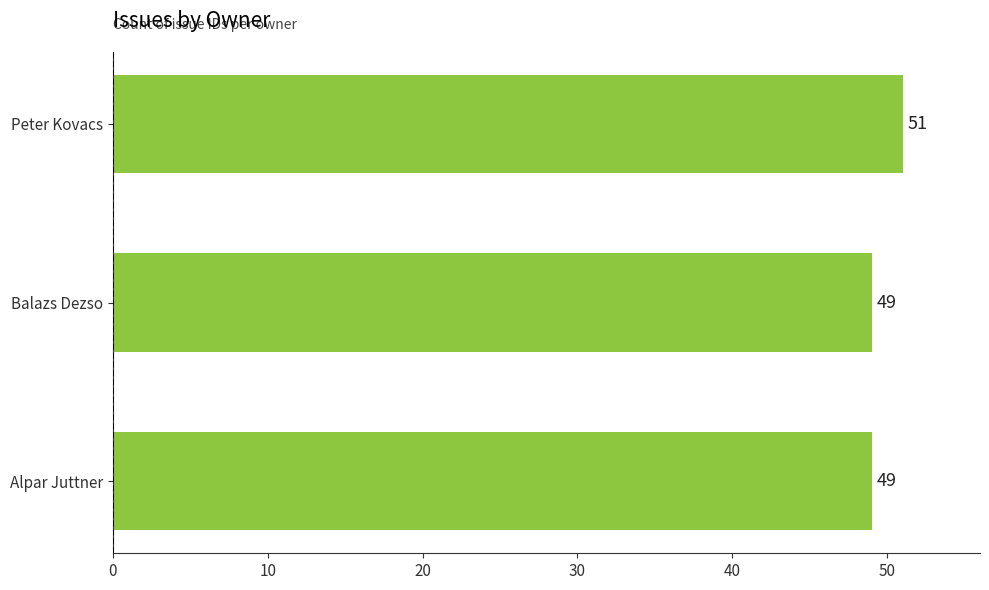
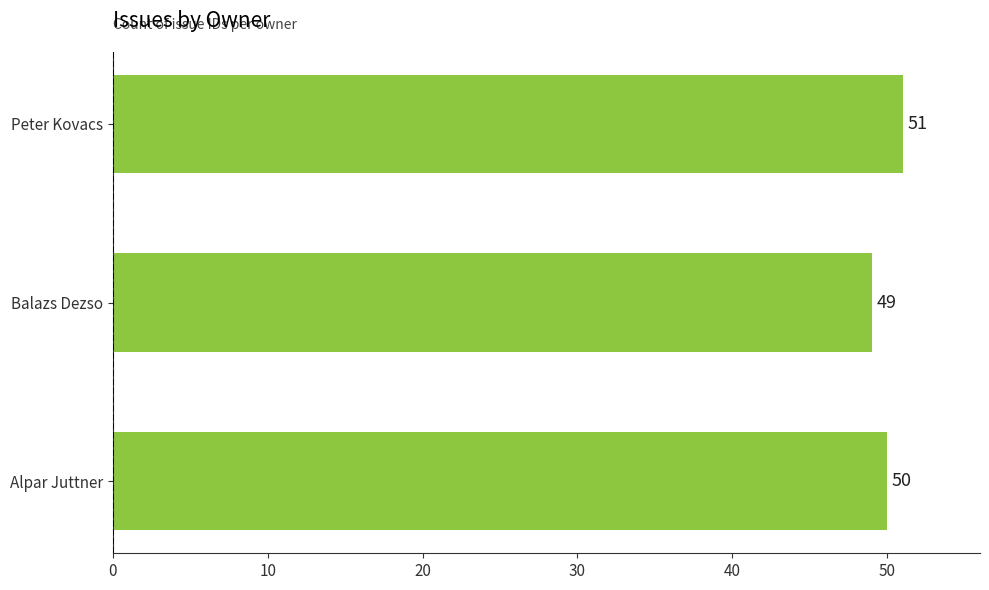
Alpar Juttner: 49 -> 50
